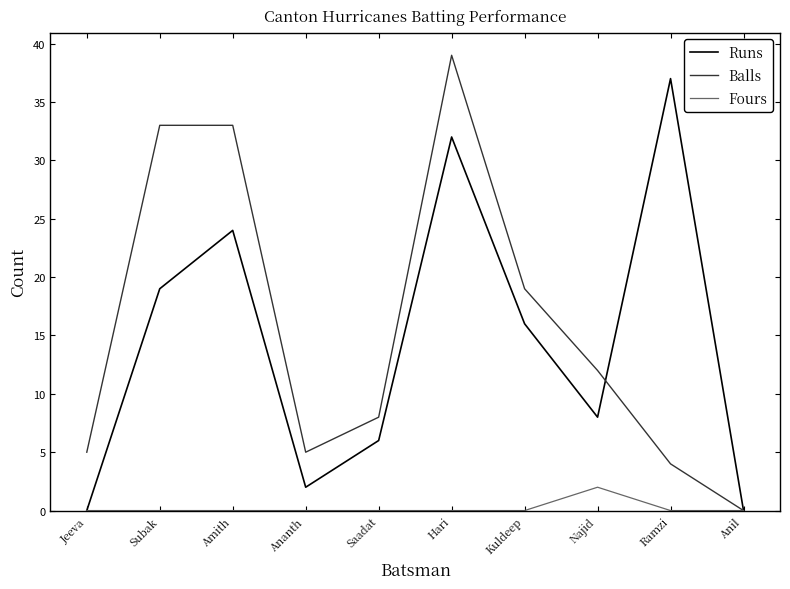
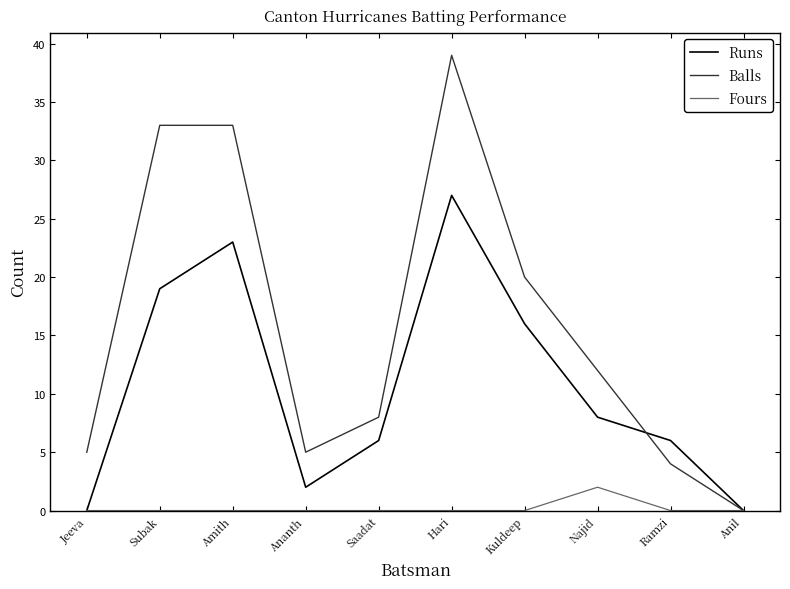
Runs, Amith: 24 -> 23
Runs, Hari: 32 -> 27
Balls, Kuldeep: 19 -> 20
Runs, Ramzi: 37 -> 6
